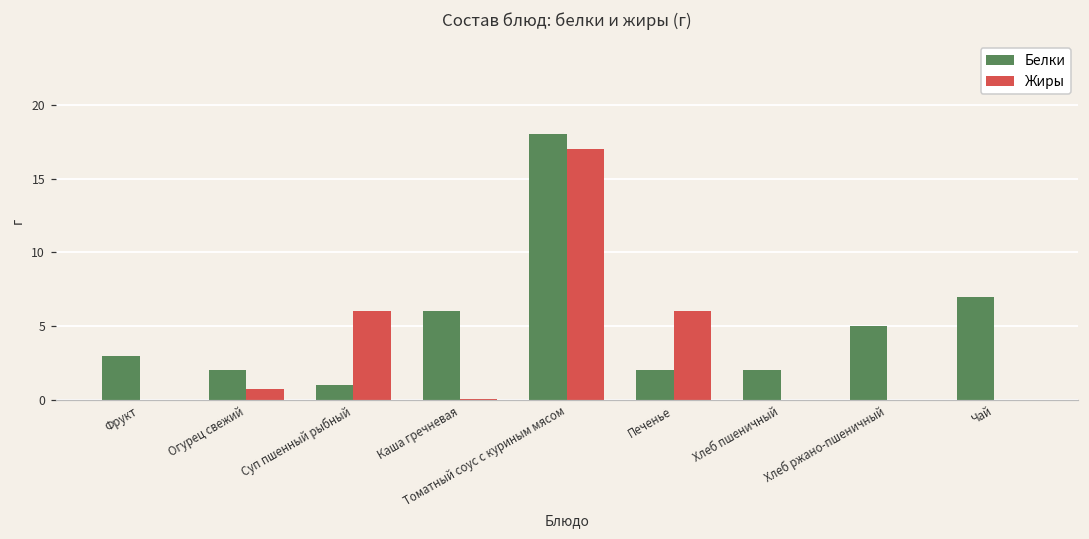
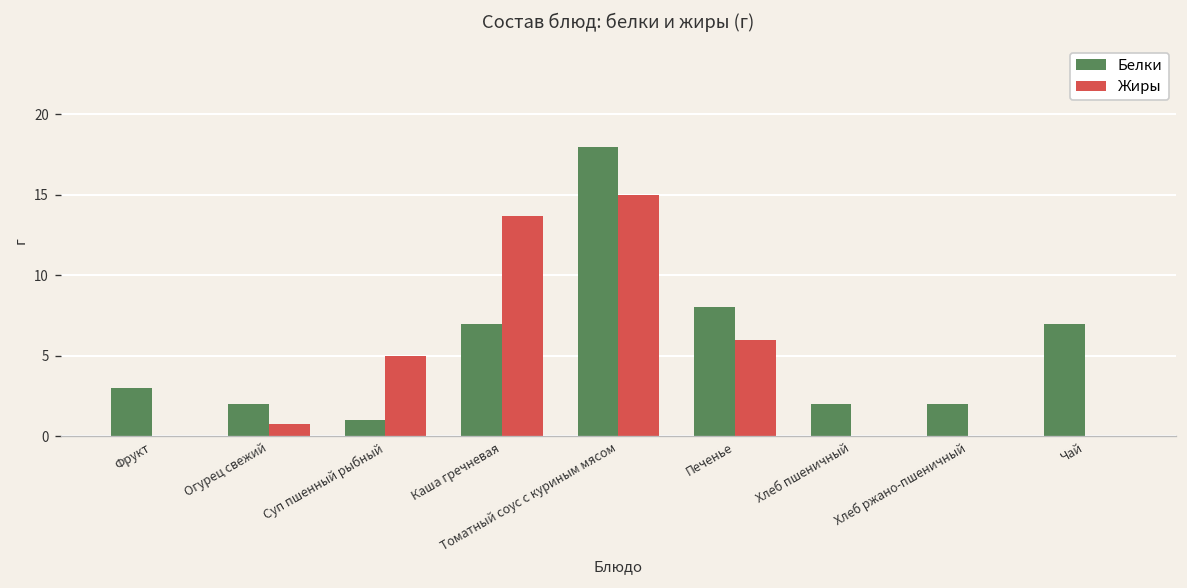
Жиры, Суп пшенный рыбный: 6 -> 5
Белки, Каша гречневая: 6 -> 7
Жиры, Каша гречневая: 0.1 -> 13.7
Жиры, Томатный соус с куриным мясом: 17 -> 15
Белки, Печенье: 2 -> 8
Белки, Хлеб ржано-пшеничный: 5 -> 2
